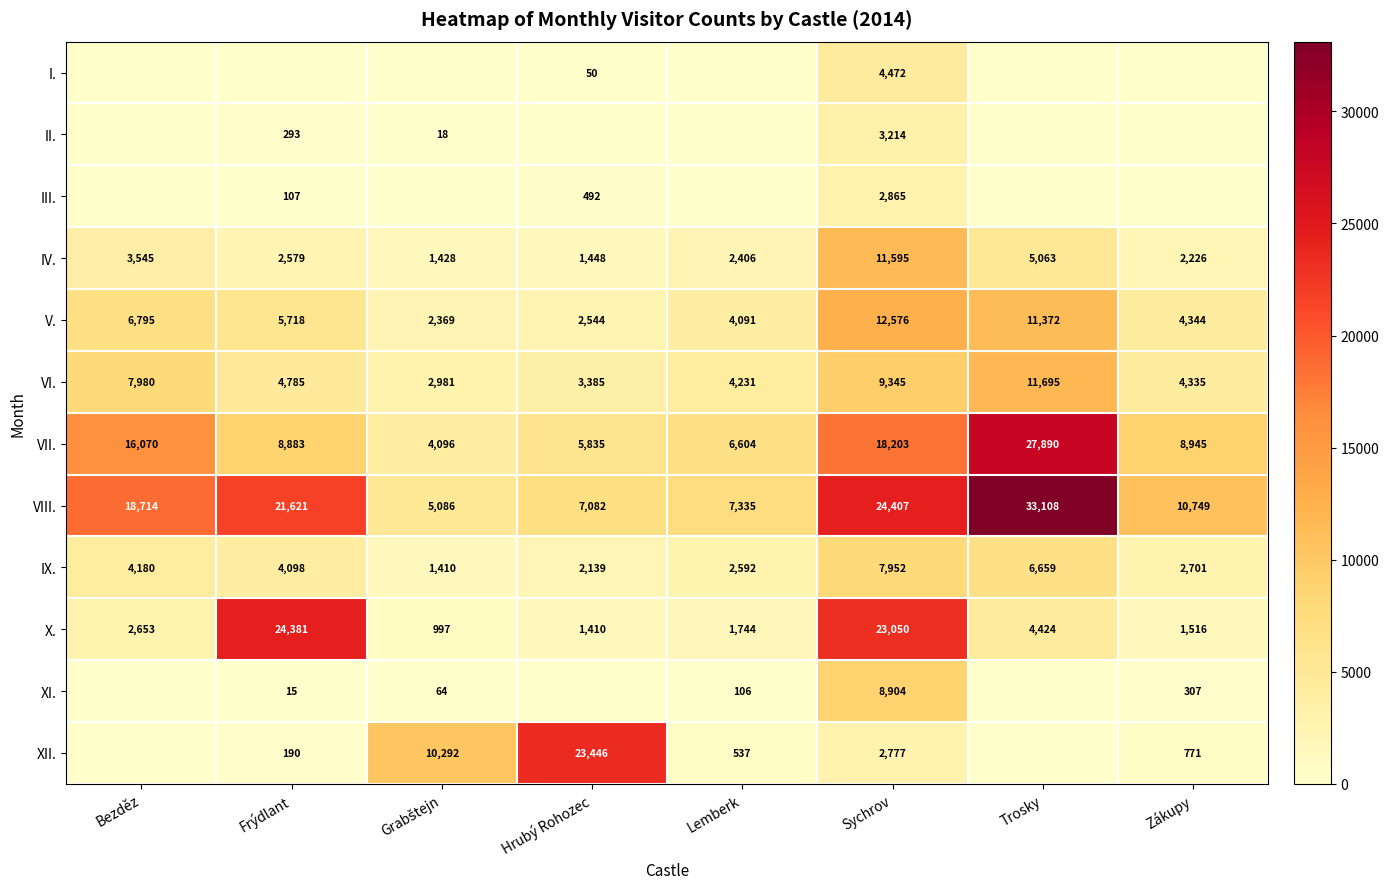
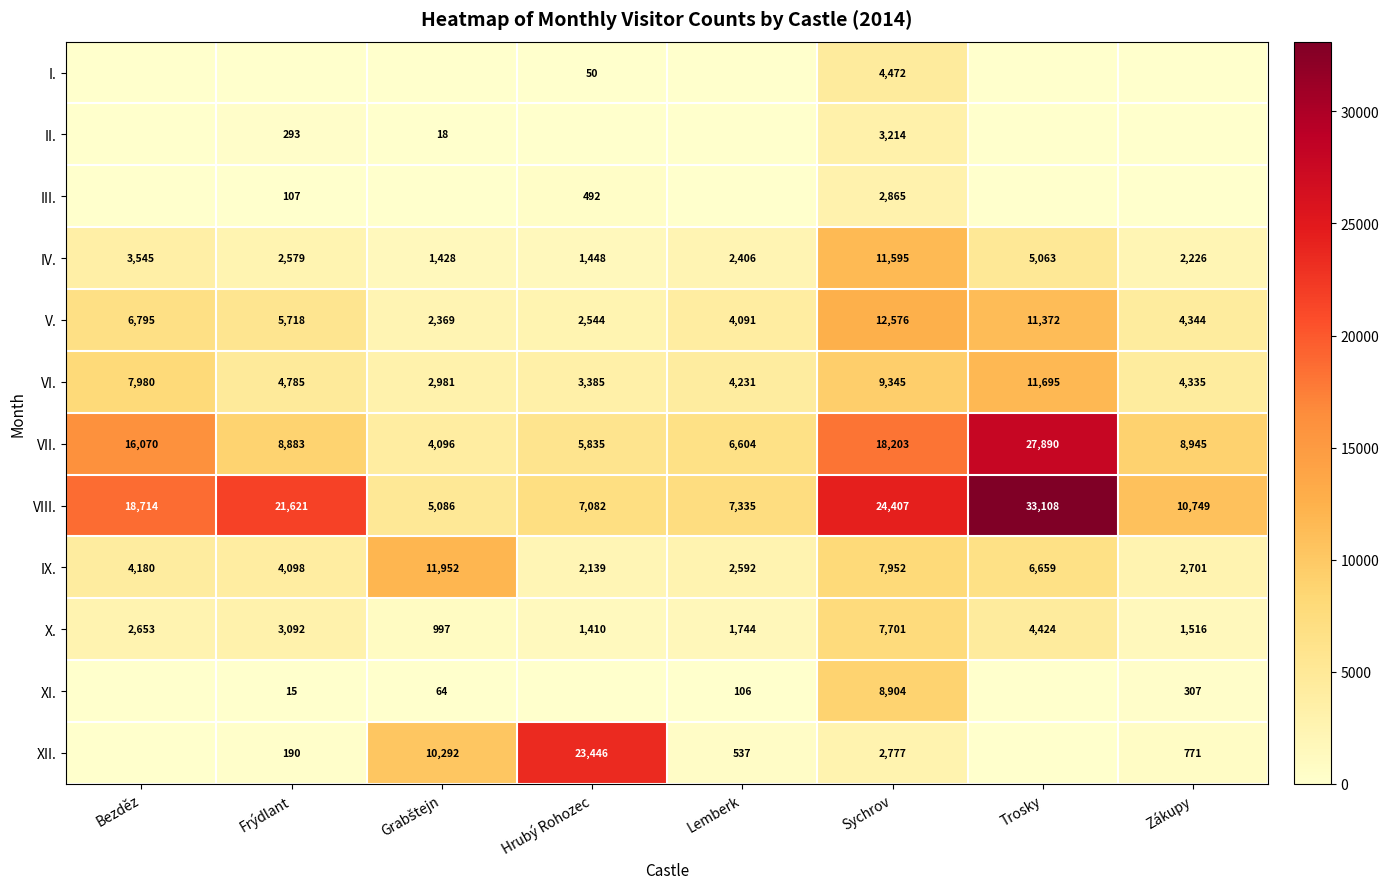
IX., Grabštejn: 1,410 -> 11,952
X., Frýdlant: 24,381 -> 3,092
X., Sychrov: 23,050 -> 7,701
